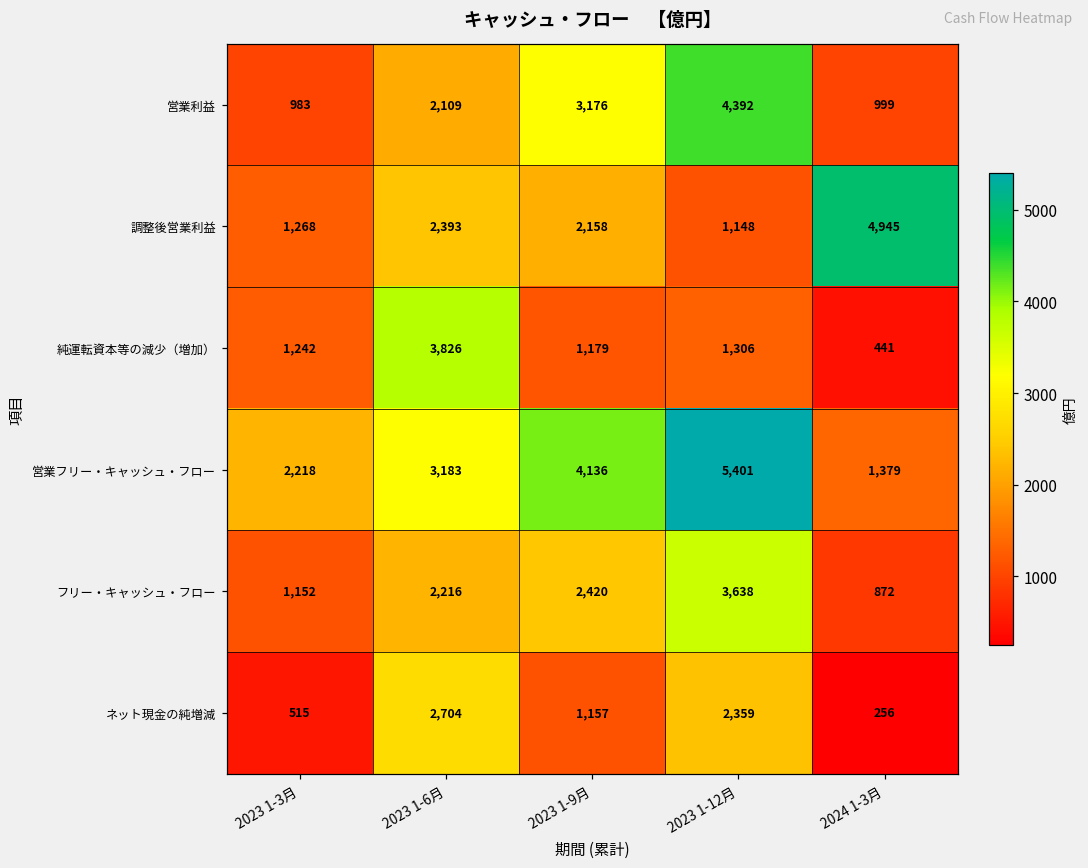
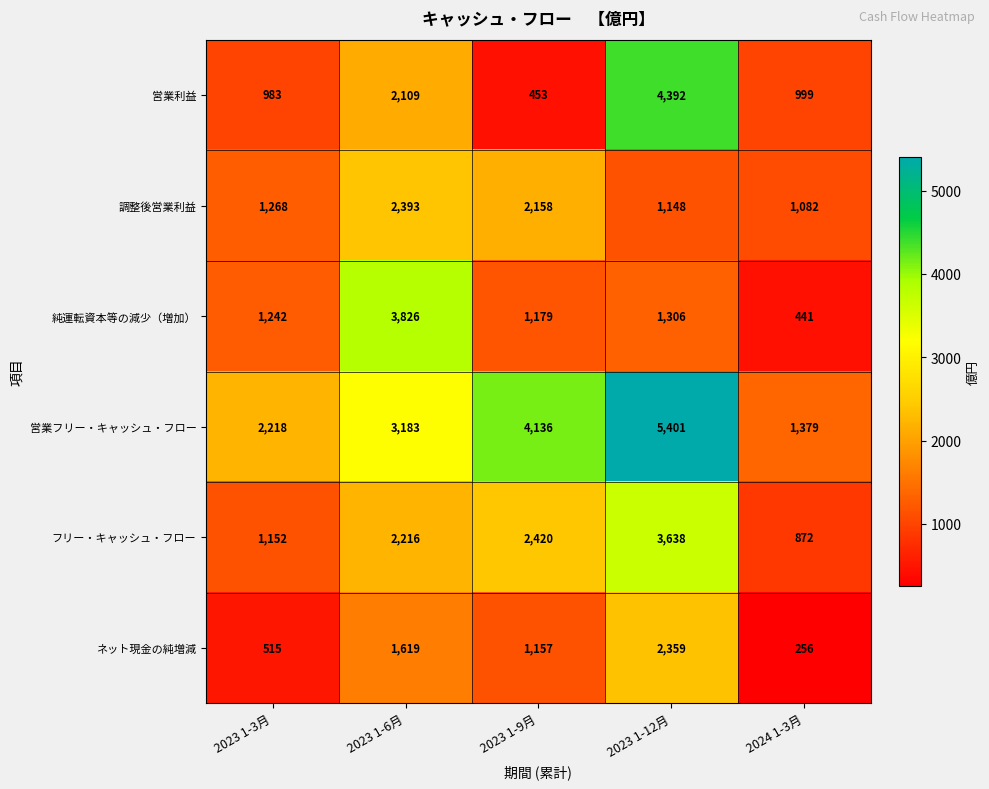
営業利益, 2023 1-9月: 3,176 -> 453
調整後営業利益, 2024 1-3月: 4,945 -> 1,082
ネット現金の純増減, 2023 1-6月: 2,704 -> 1,619
